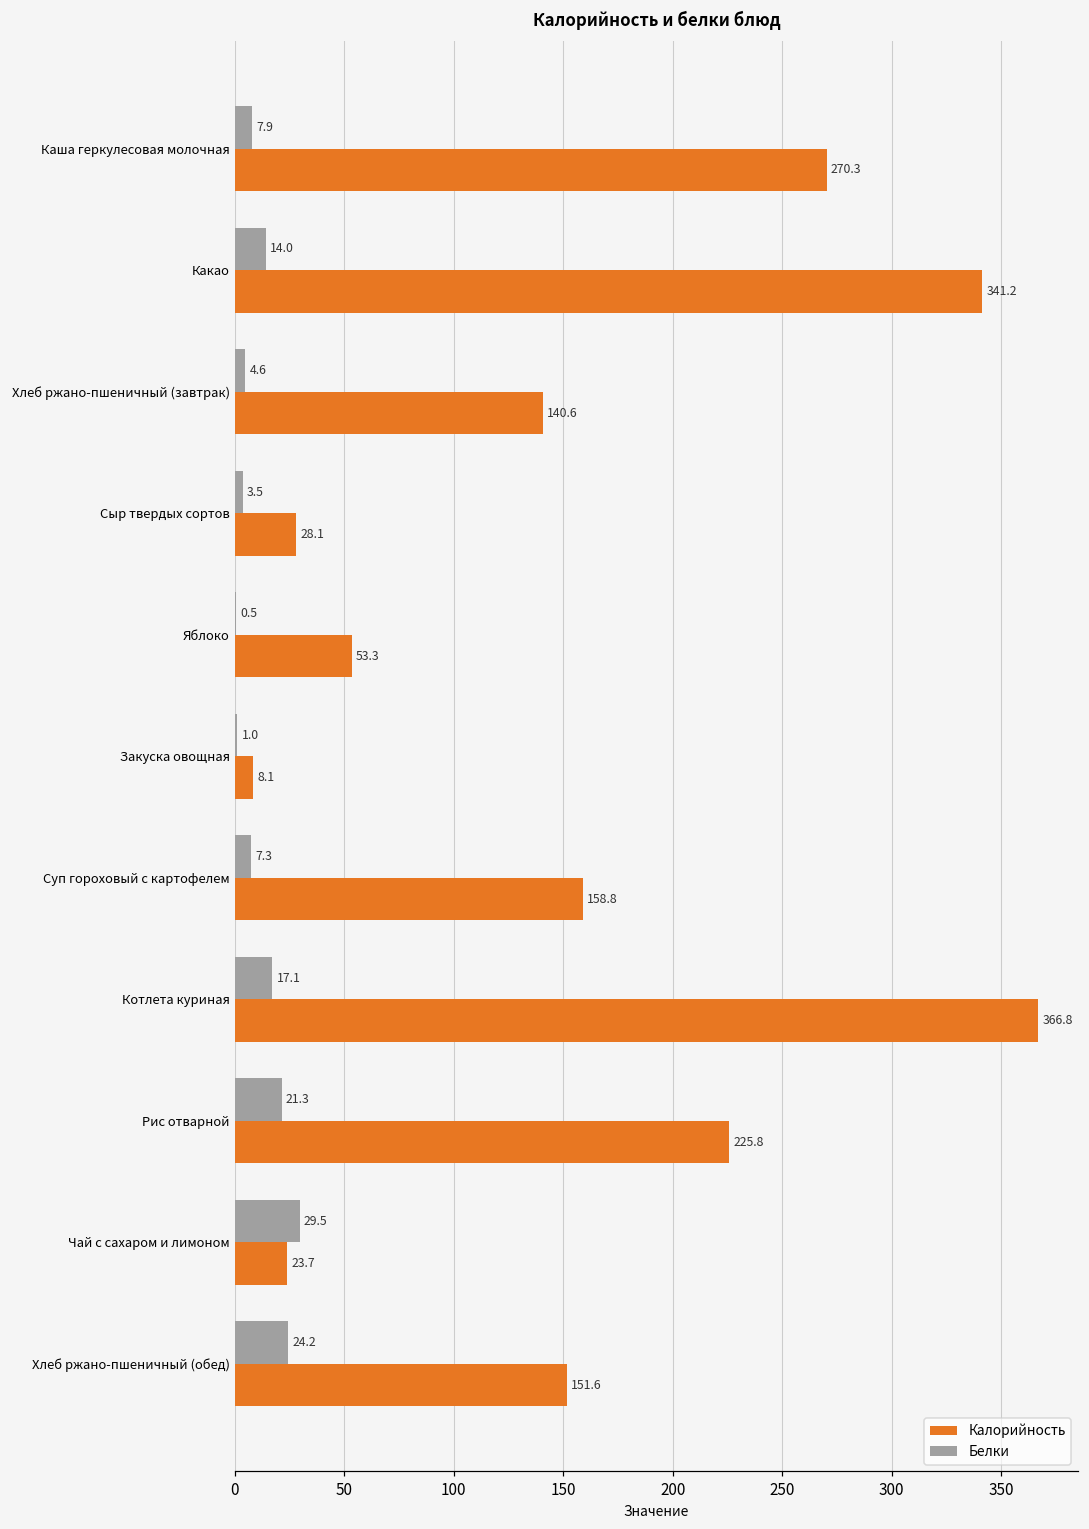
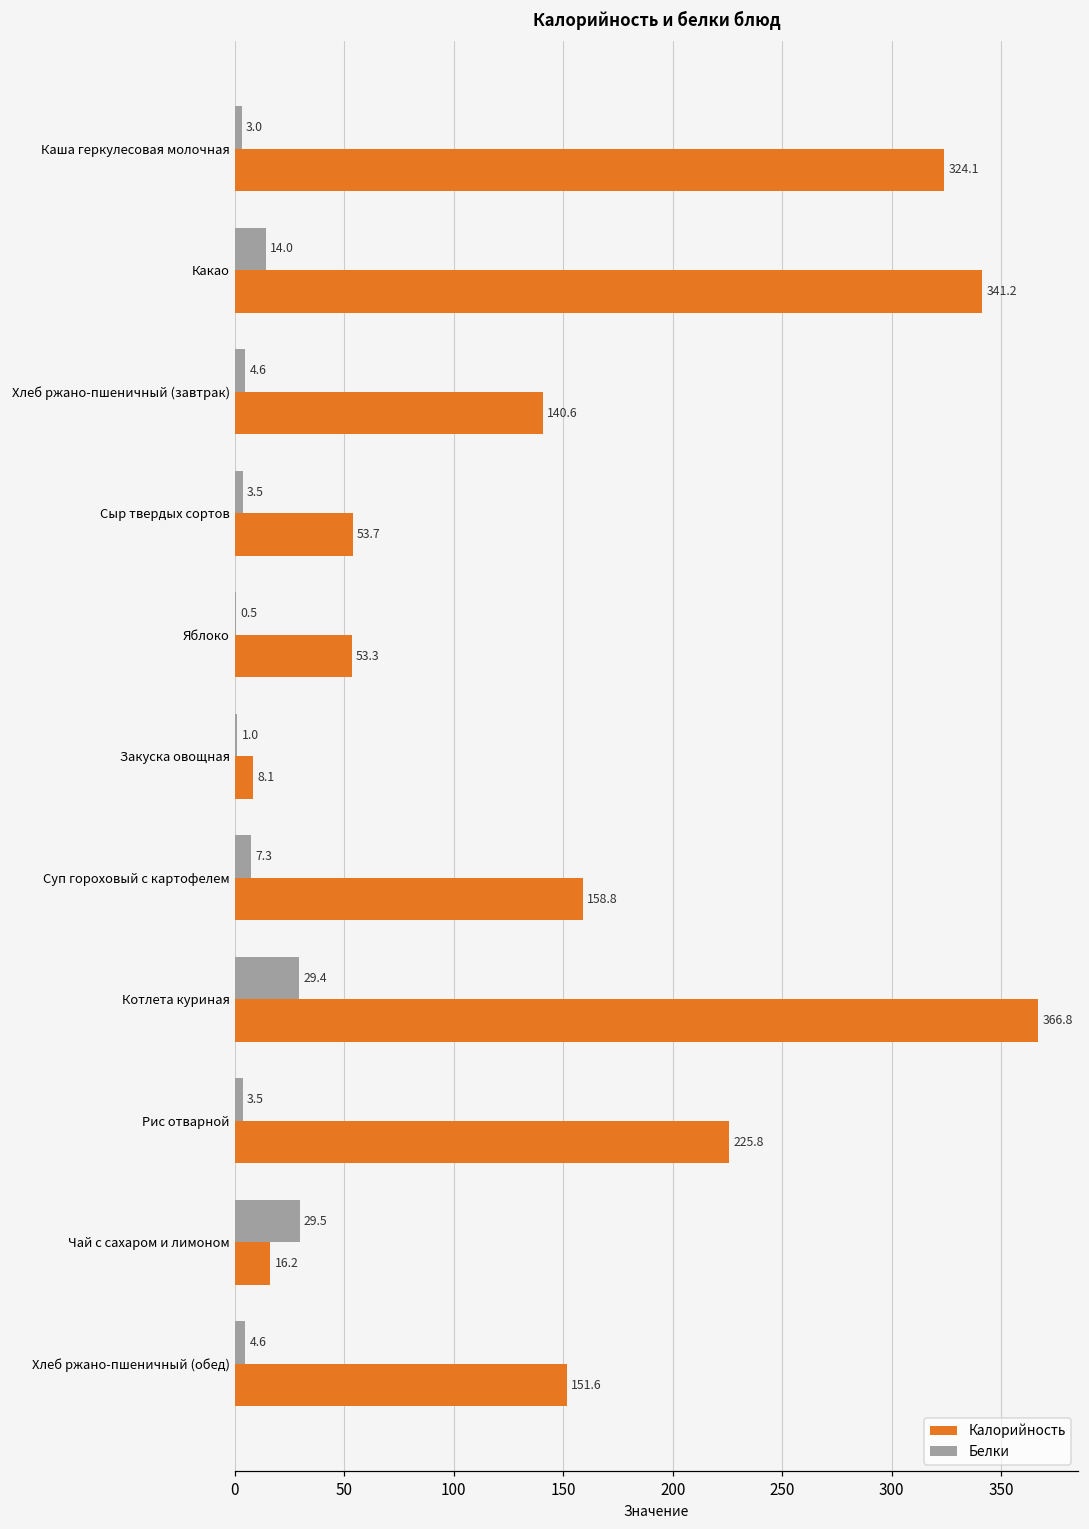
Белки, Каша геркулесовая молочная: 7.9 -> 3.0
Калорийность, Каша геркулесовая молочная: 270.3 -> 324.1
Калорийность, Сыр твердых сортов: 28.1 -> 53.7
Белки, Котлета куриная: 17.1 -> 29.4
Белки, Рис отварной: 21.3 -> 3.5
Калорийность, Чай с сахаром и лимоном: 23.7 -> 16.2
Белки, Хлеб ржано-пшеничный (обед): 24.2 -> 4.6
